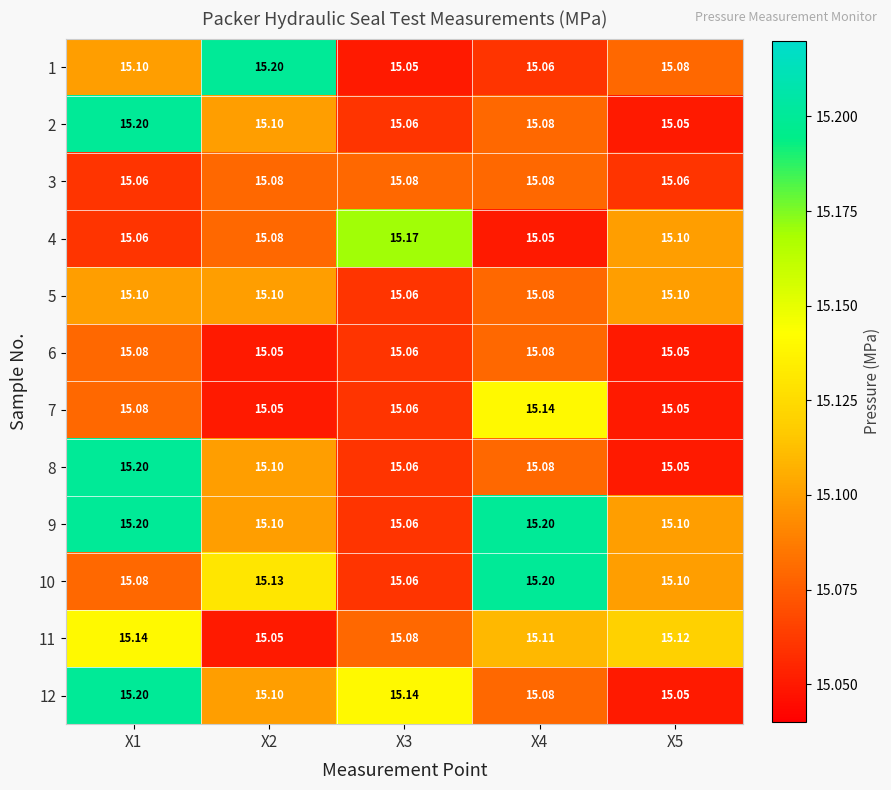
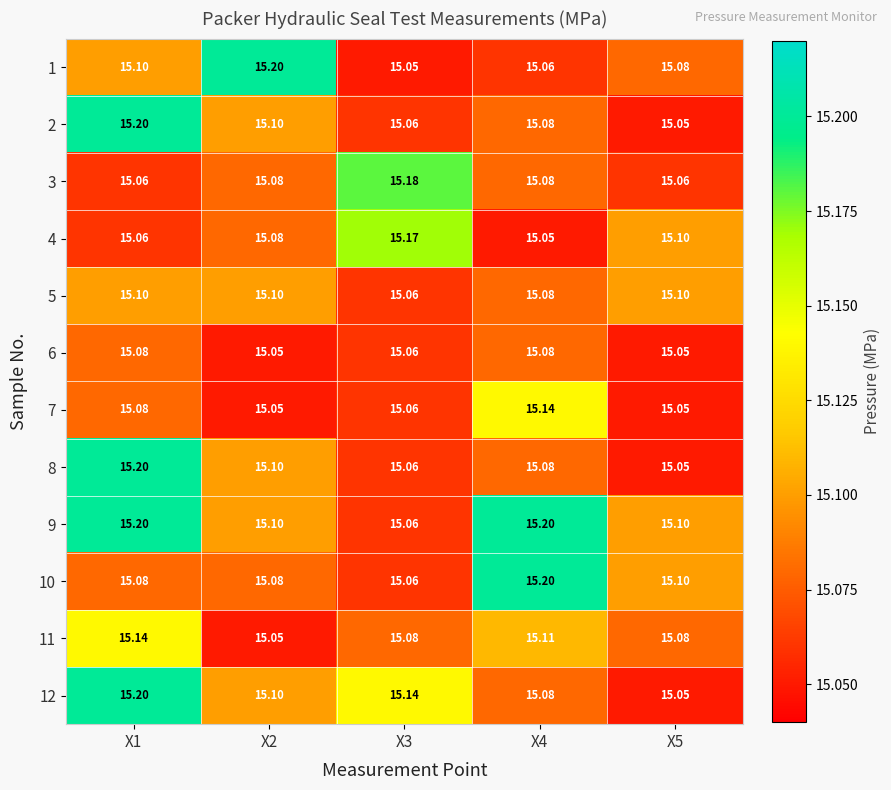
3, X3: 15.08 -> 15.18
10, X2: 15.13 -> 15.08
11, X5: 15.12 -> 15.08
